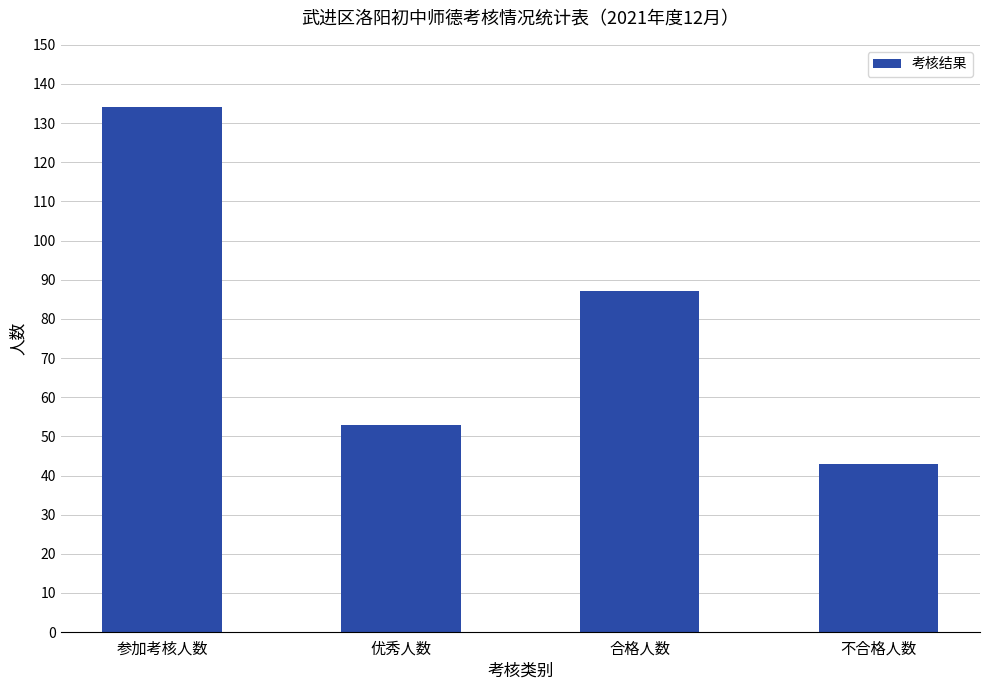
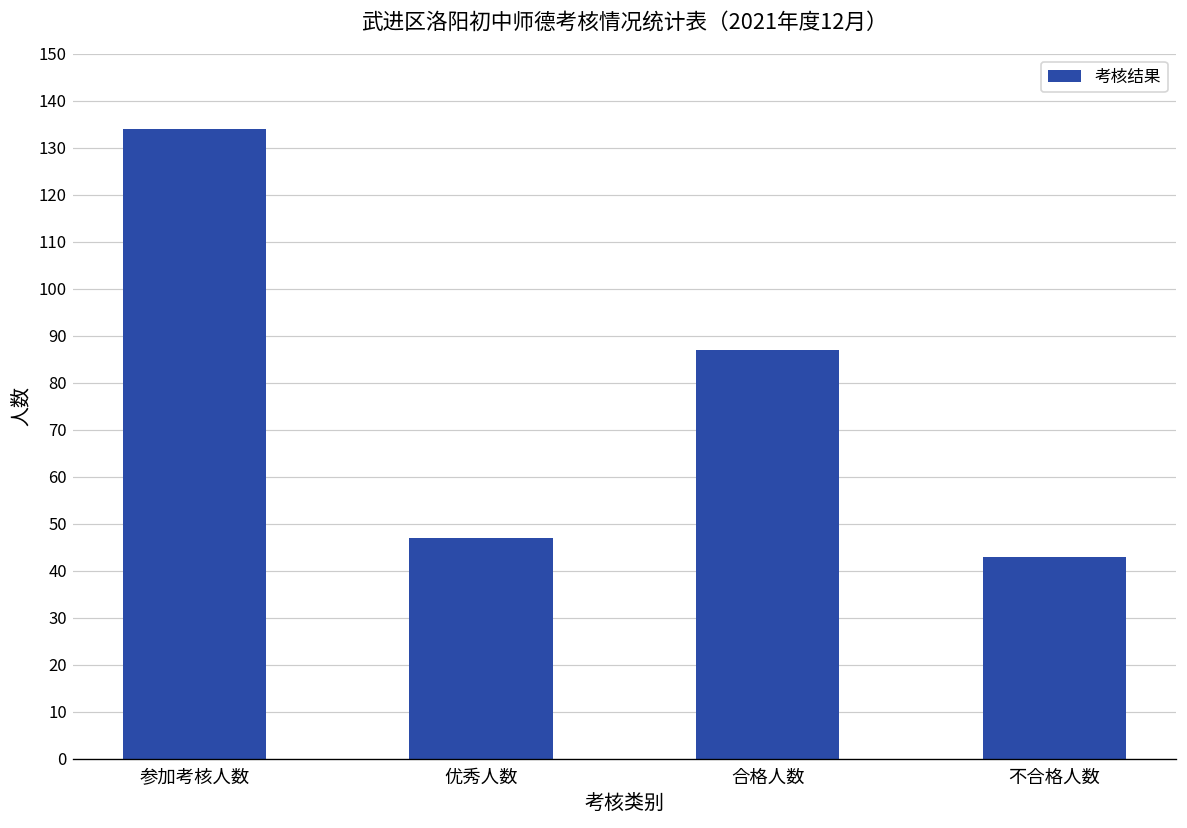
优秀人数: 53 -> 47
